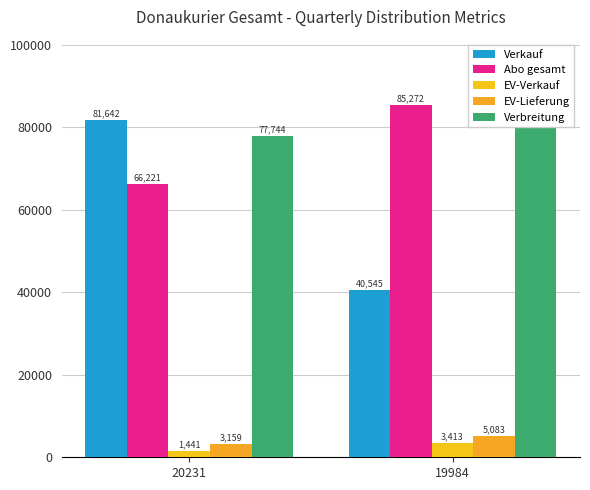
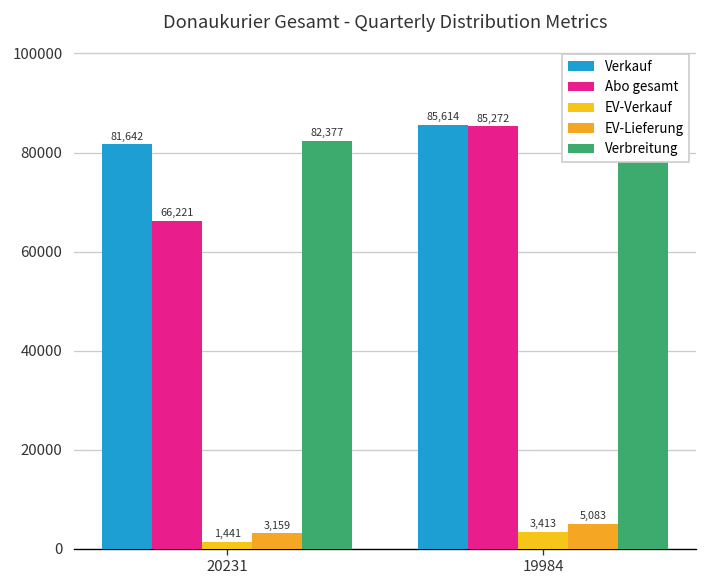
Verbreitung, 20231: 77,744 -> 82,377
Verkauf, 19984: 40,545 -> 85,614
